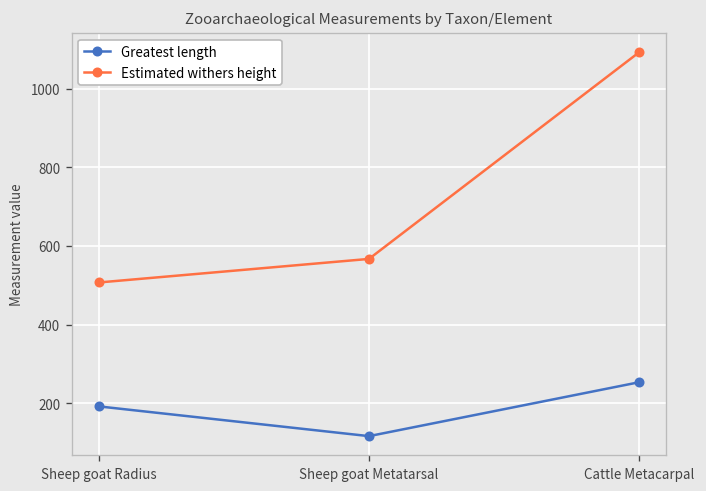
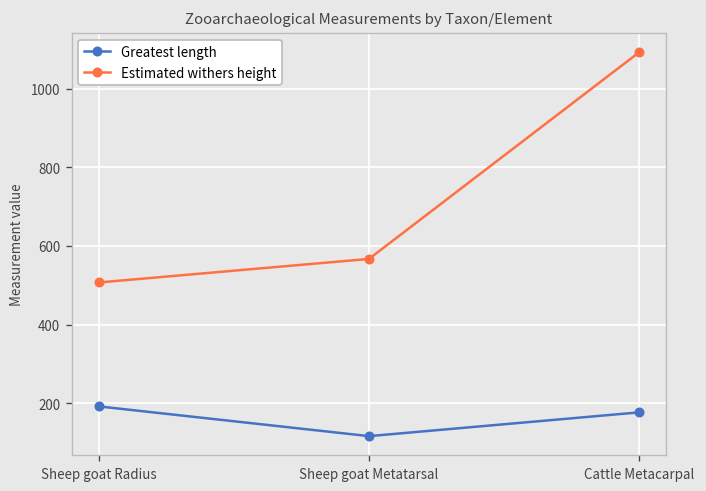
Greatest length, Cattle Metacarpal: 250 -> 180
